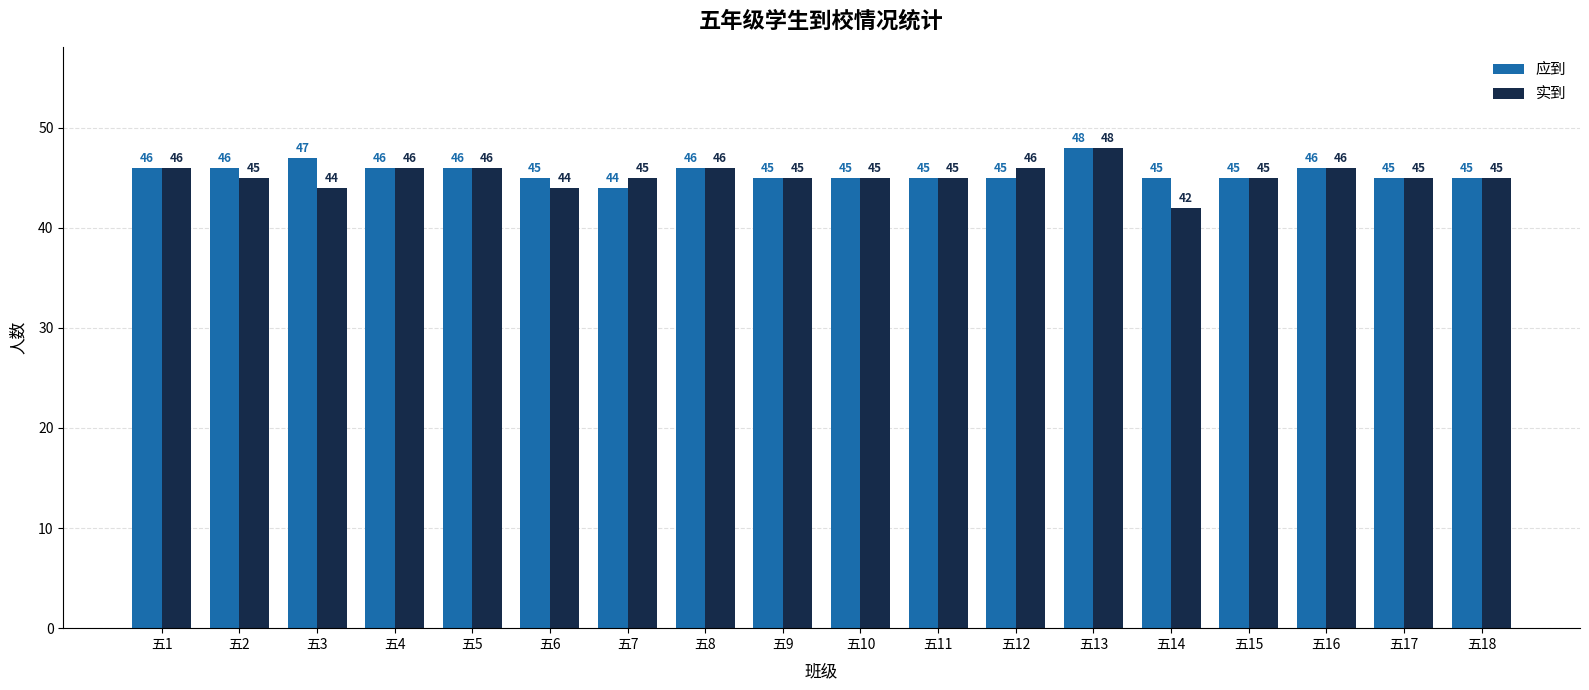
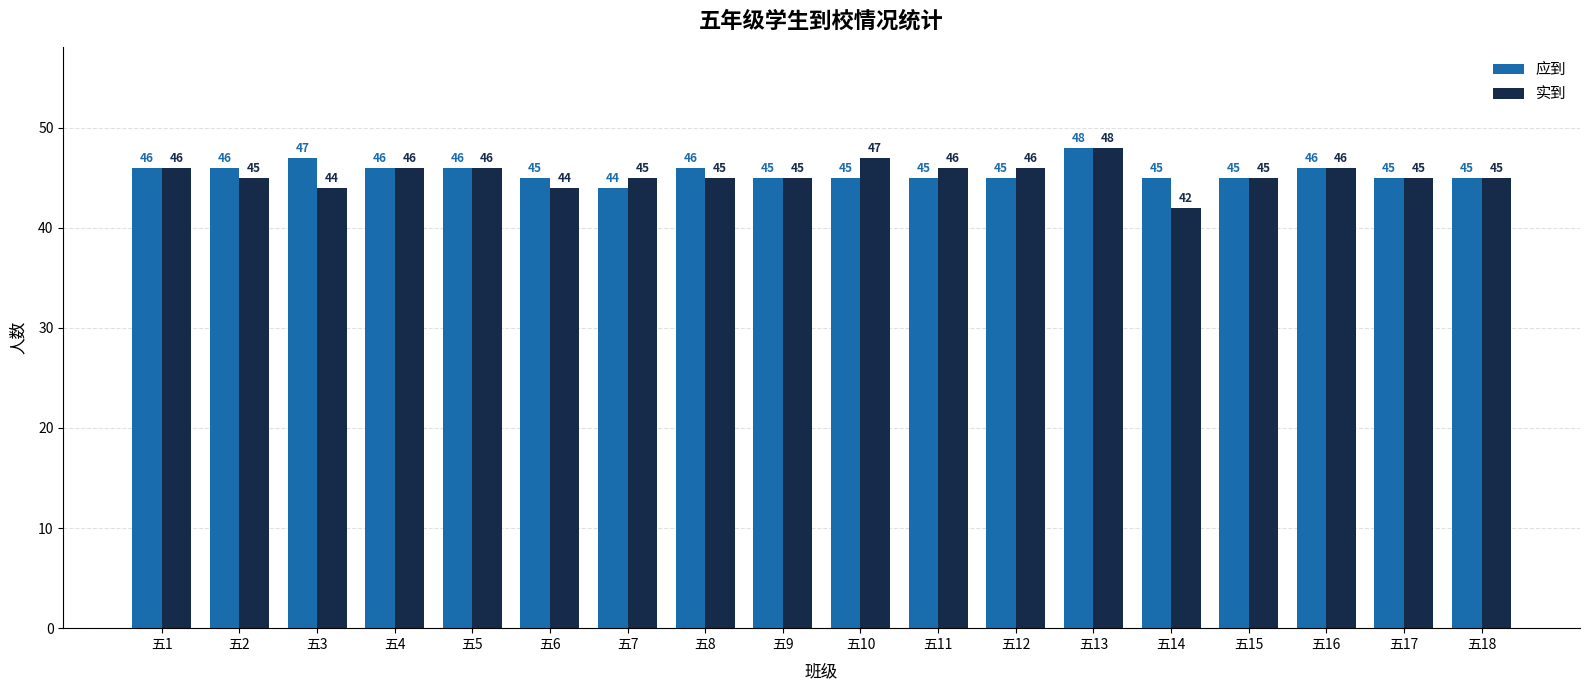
实到, 五8: 46 -> 45
实到, 五10: 45 -> 47
实到, 五11: 45 -> 46
